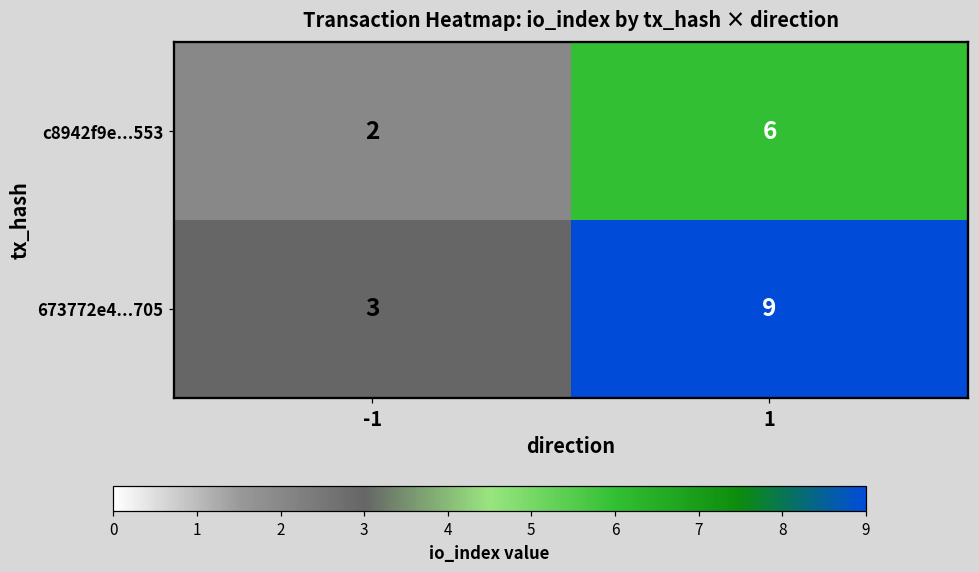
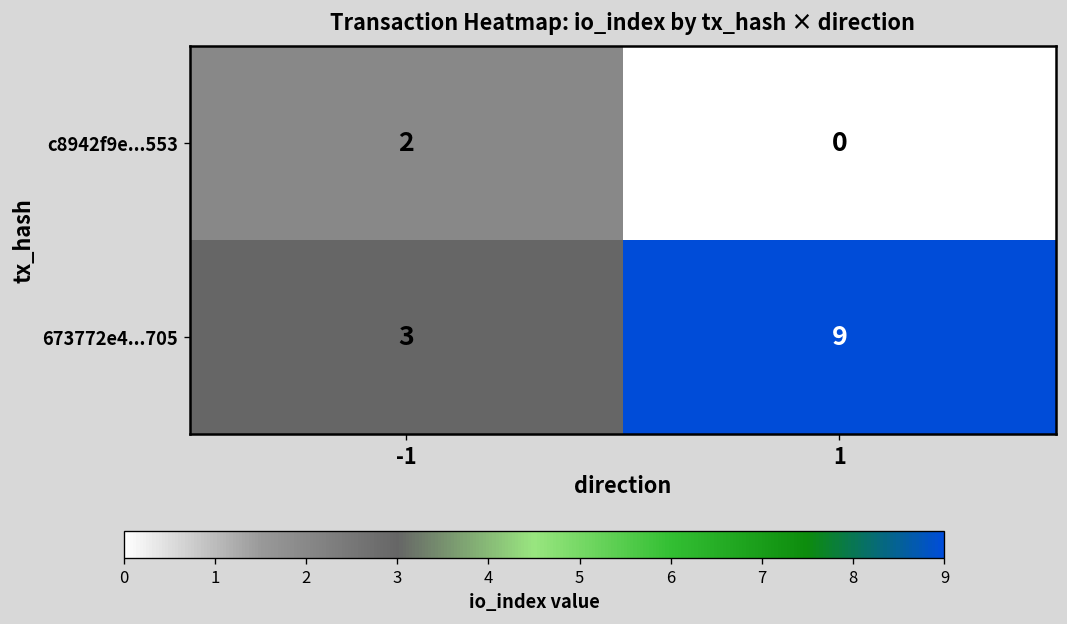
c8942f9e...553, 1: 6 -> 0
